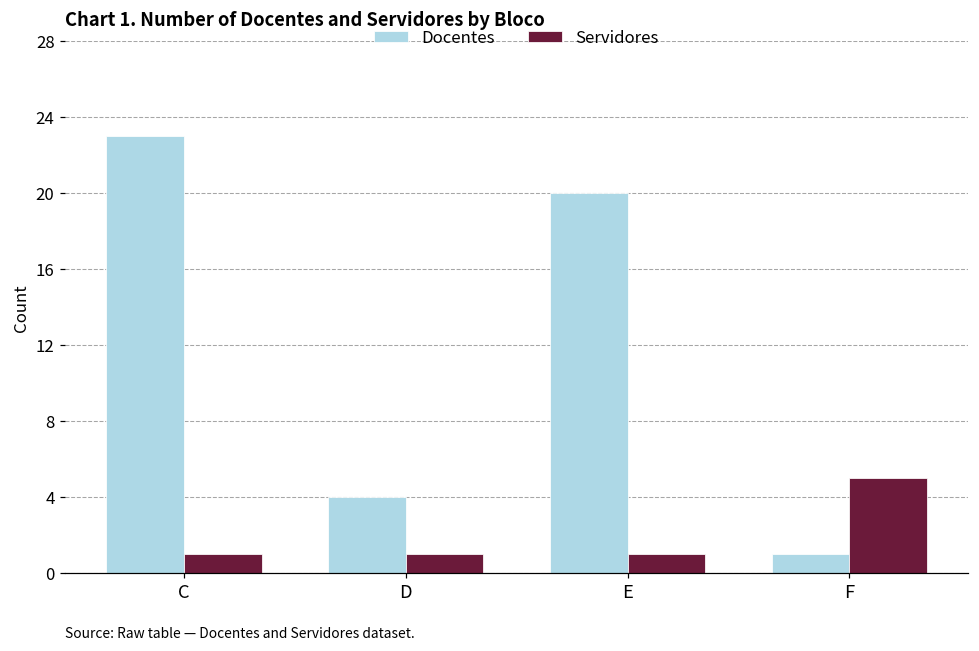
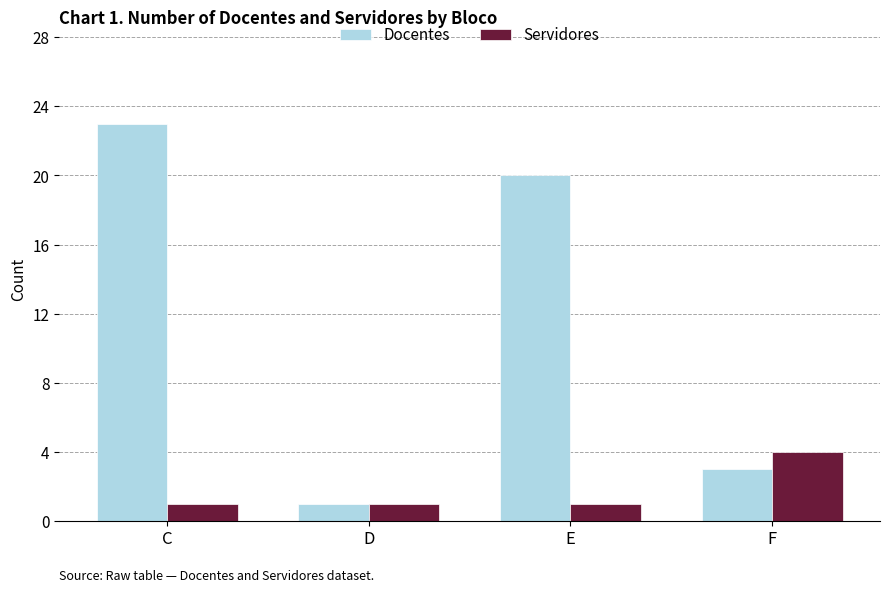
Docentes, D: 4 -> 1
Docentes, F: 1 -> 3
Servidores, F: 5 -> 4
